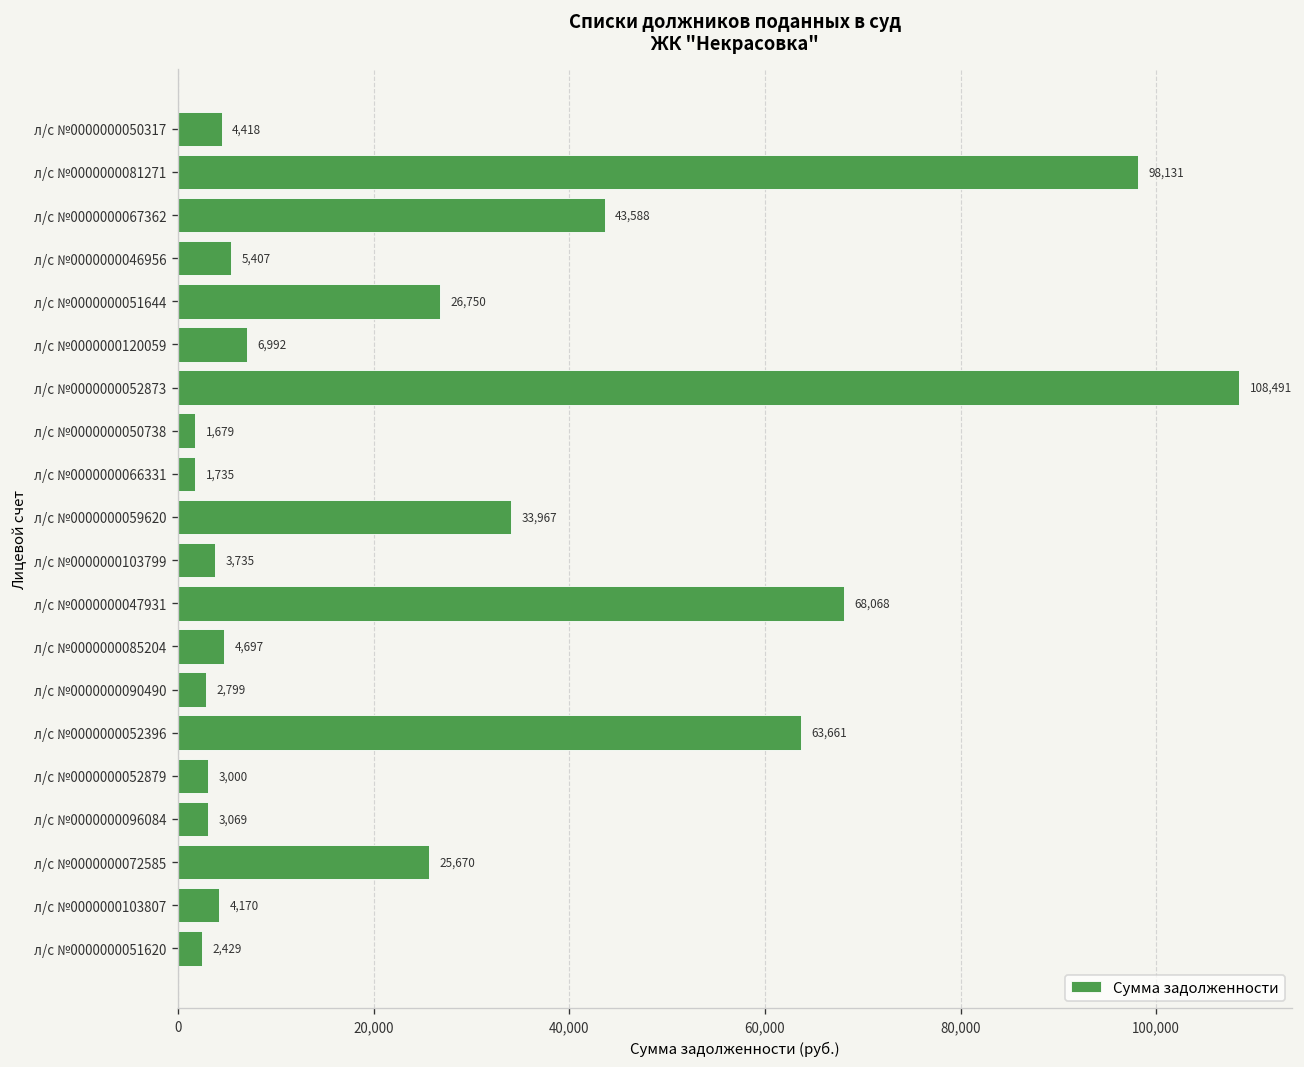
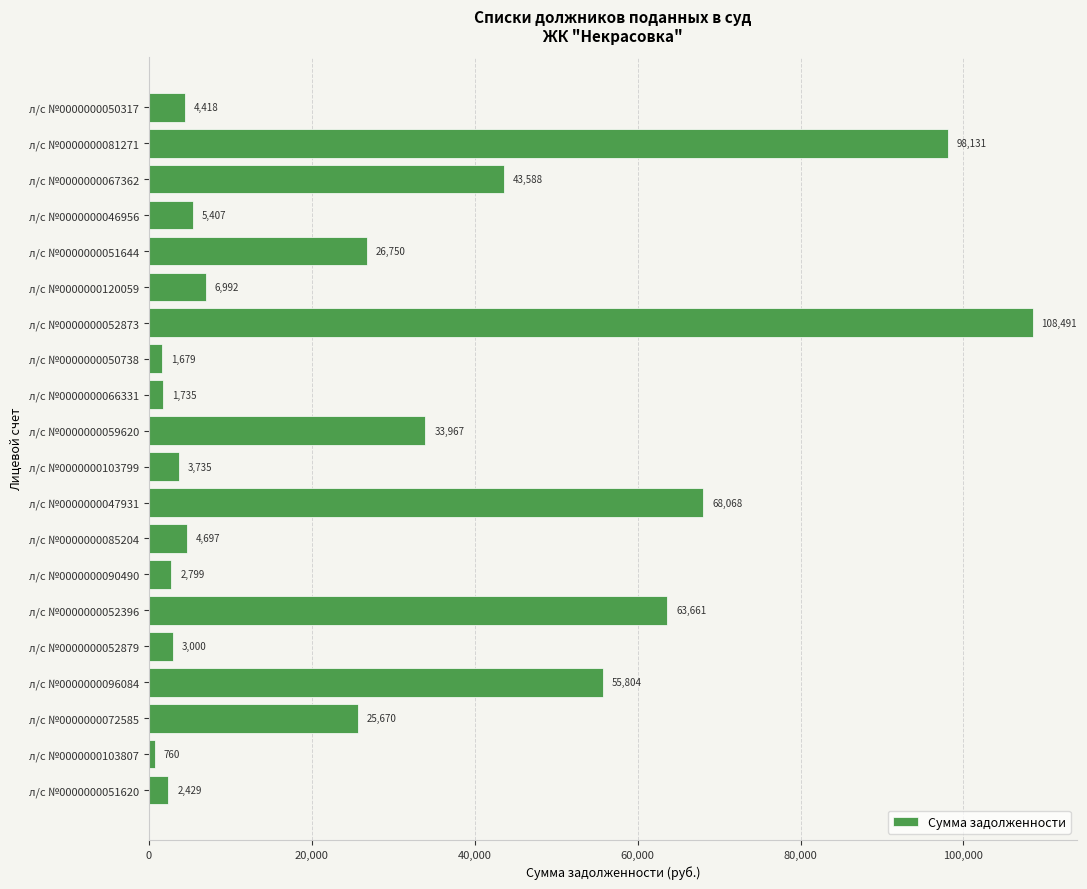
л/с №0000000096084: 3,069 -> 55,804
л/с №0000000103807: 4,170 -> 760
